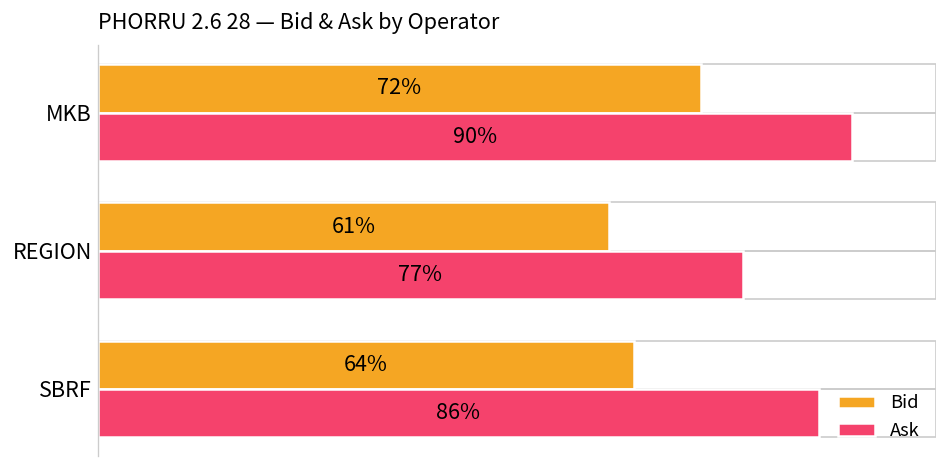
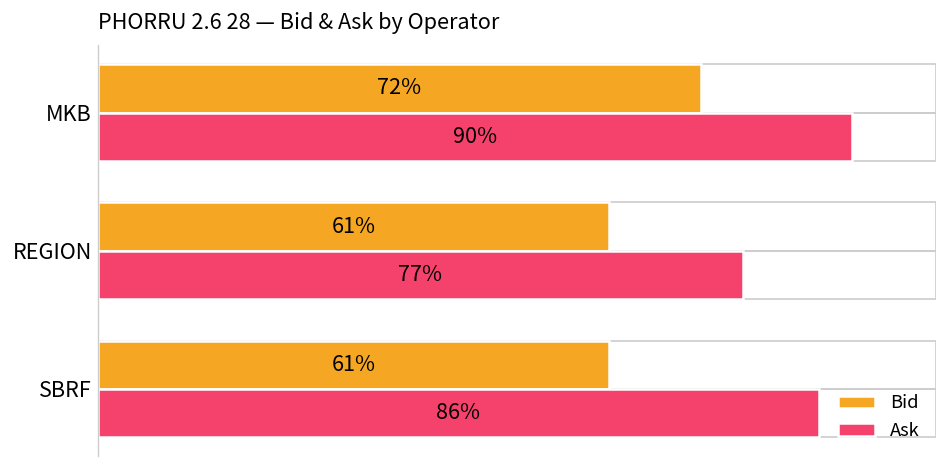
Bid, SBRF: 64% -> 61%
